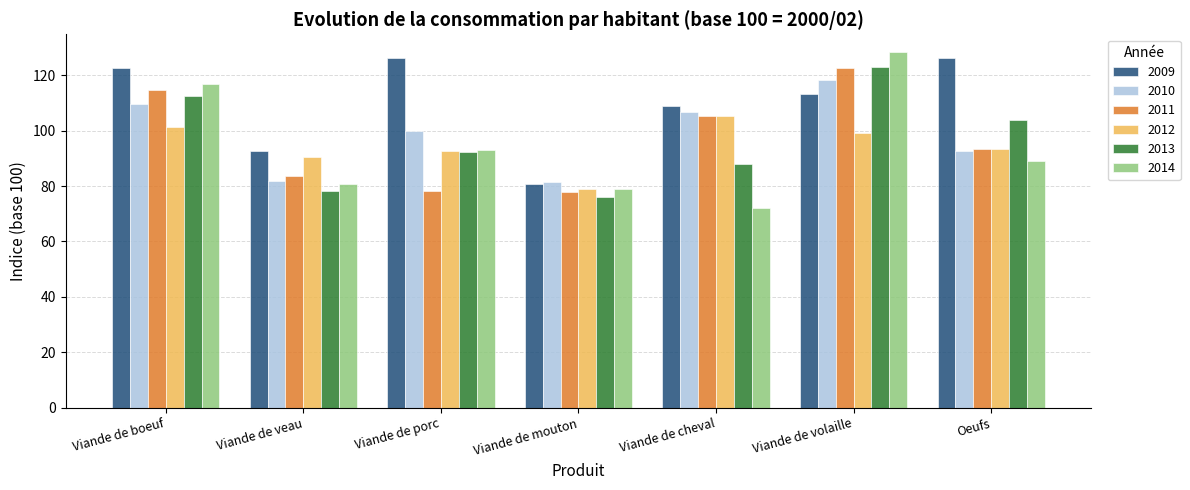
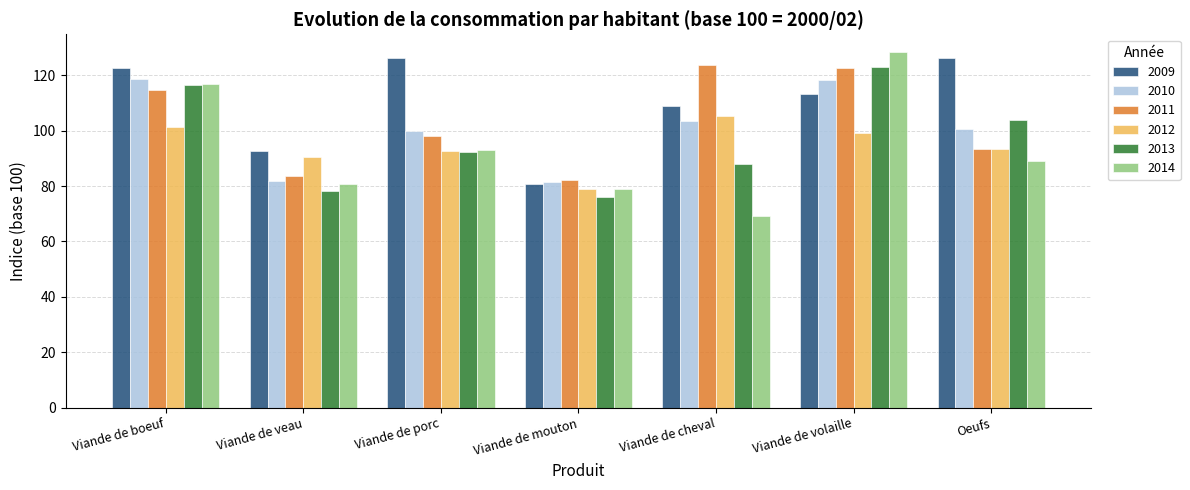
2010, Viande de boeuf: 110 -> 119
2013, Viande de boeuf: 112 -> 116
2011, Viande de porc: 78 -> 98
2011, Viande de mouton: 78 -> 82
2010, Viande de cheval: 107 -> 104
2011, Viande de cheval: 105 -> 124
2014, Viande de cheval: 72 -> 69
2010, Oeufs: 93 -> 101
